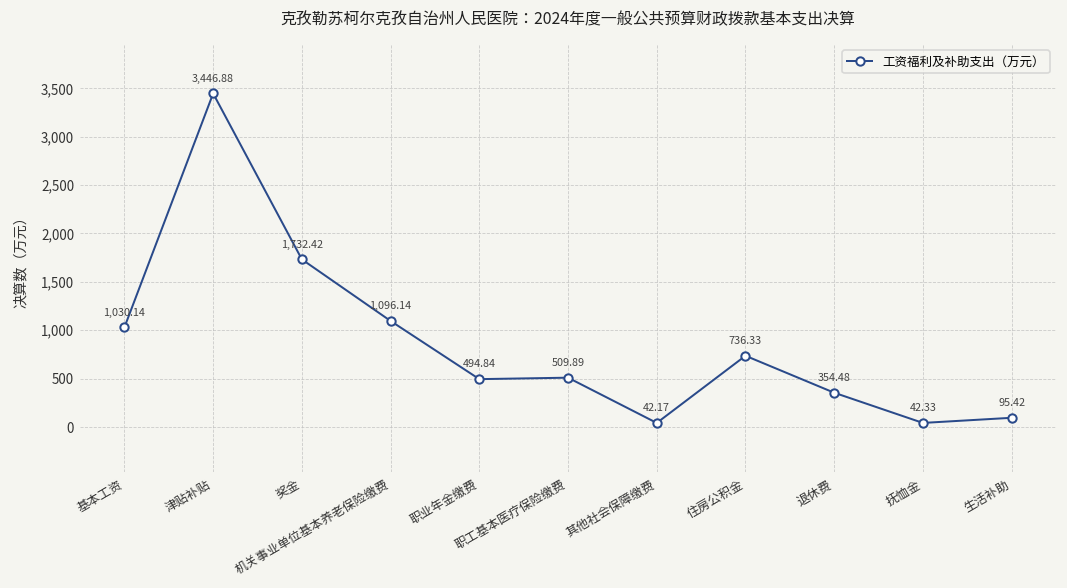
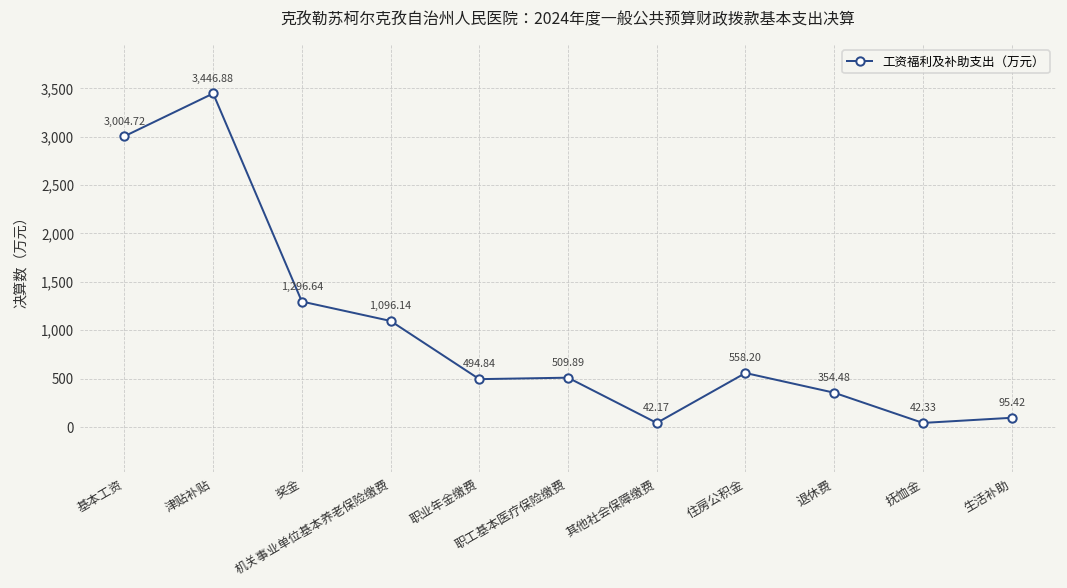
基本工资: 1,030.14 -> 3,004.72
奖金: 1,732.42 -> 1,296.64
住房公积金: 736.33 -> 558.20
